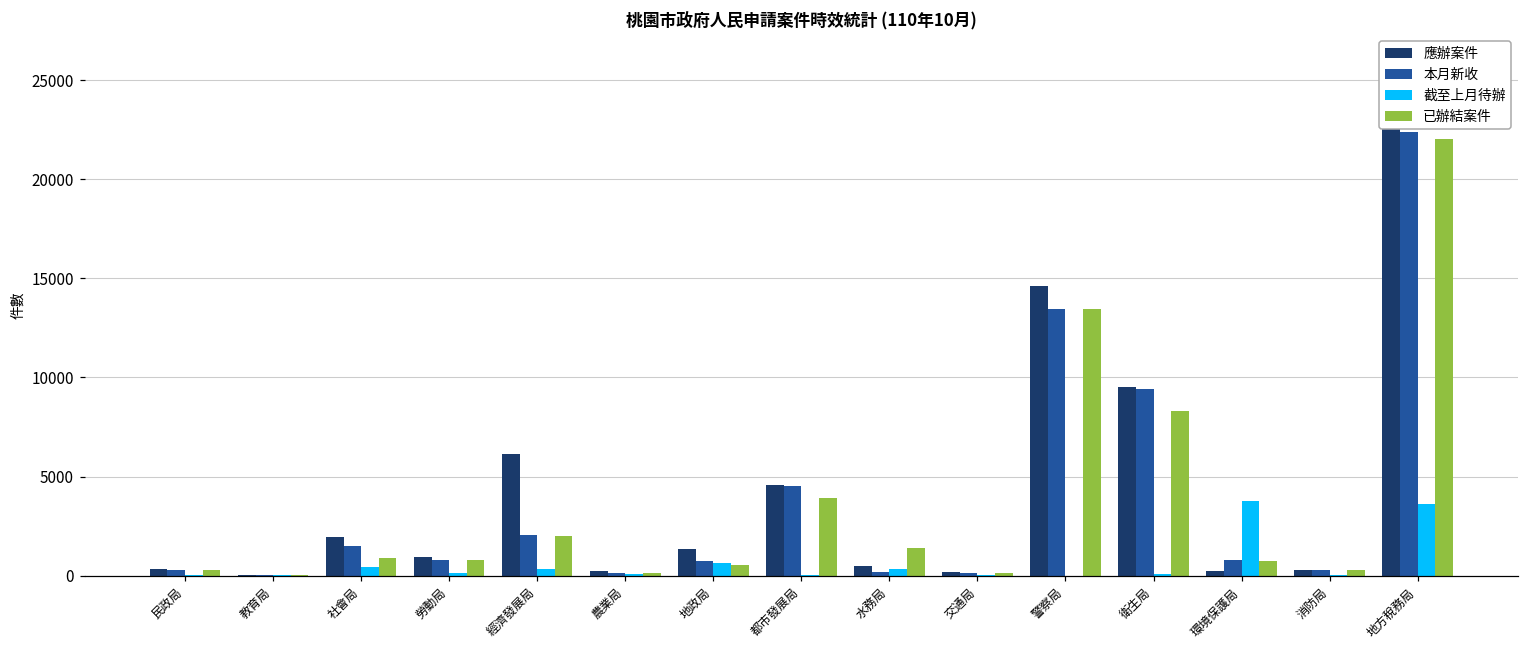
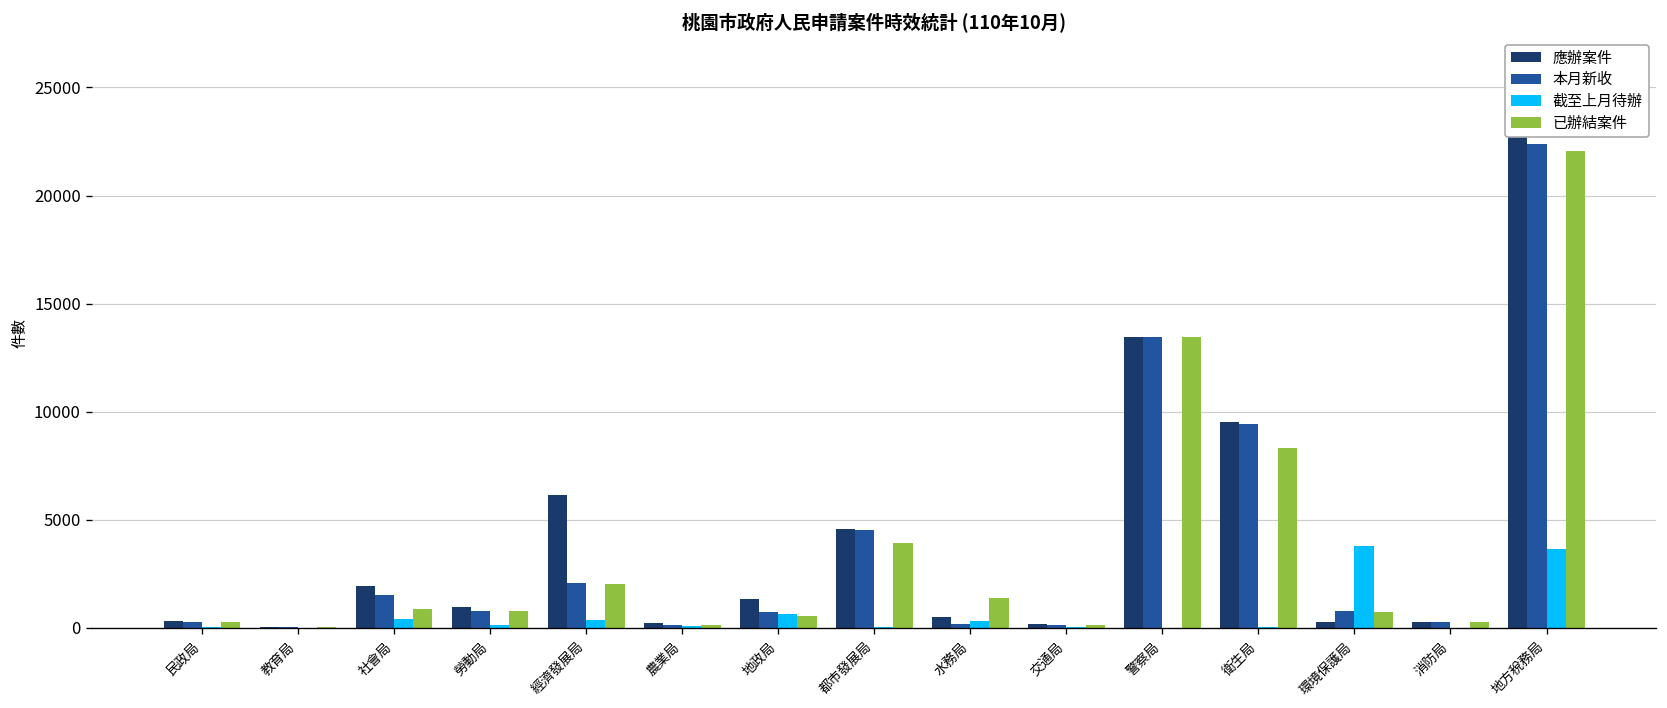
應辦案件, 警察局: 14600 -> 13500
